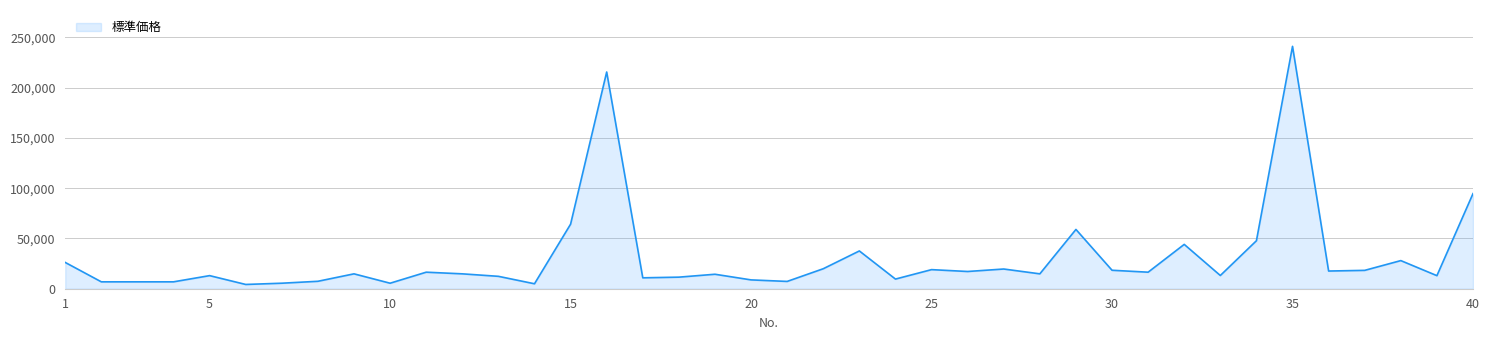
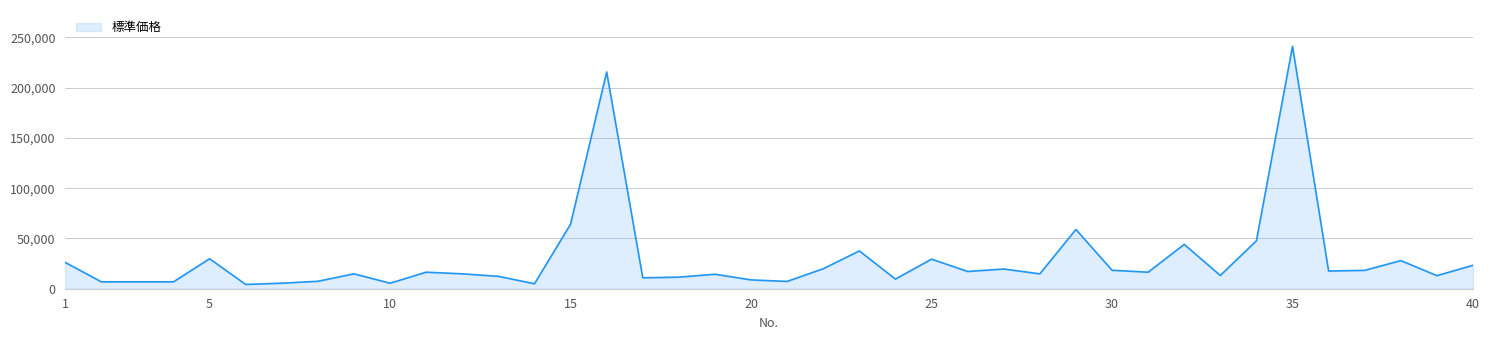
5: 13,000 -> 30,000
25: 19,000 -> 29,000
40: 95,000 -> 23,000
